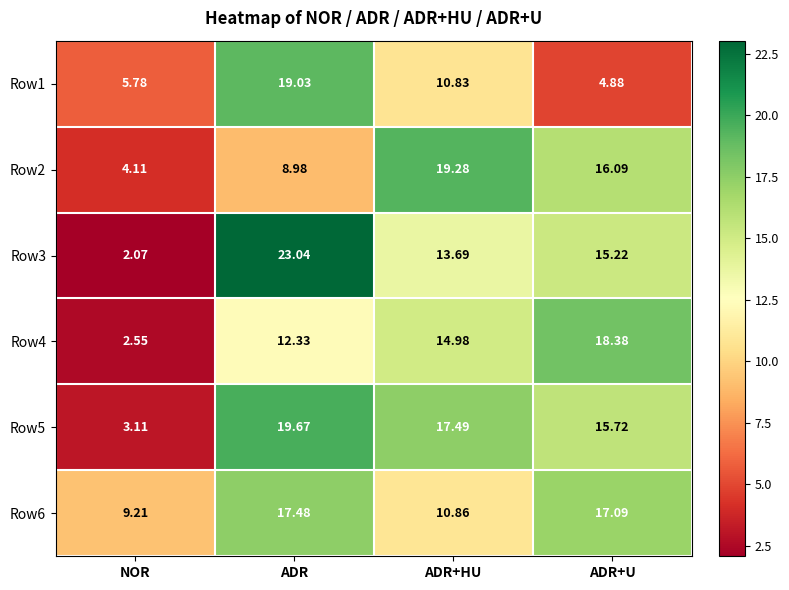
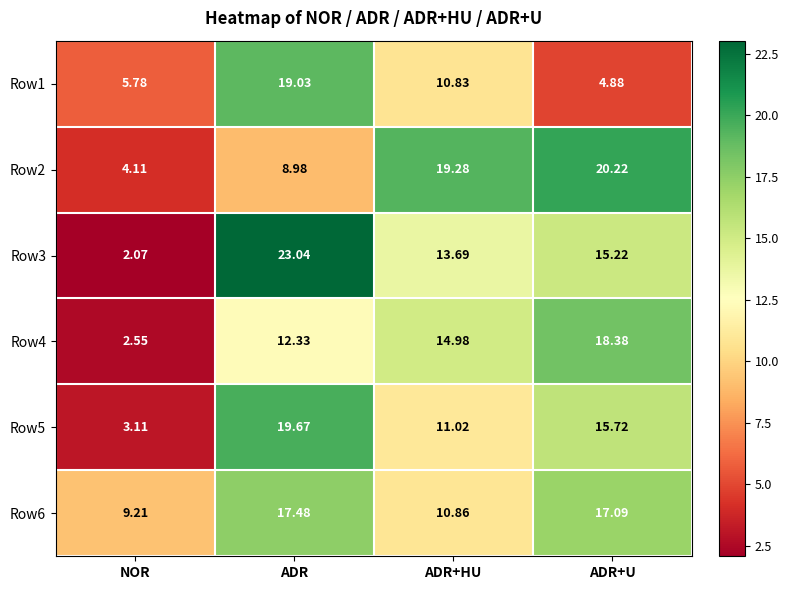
Row2, ADR+U: 16.09 -> 20.22
Row5, ADR+HU: 17.49 -> 11.02
